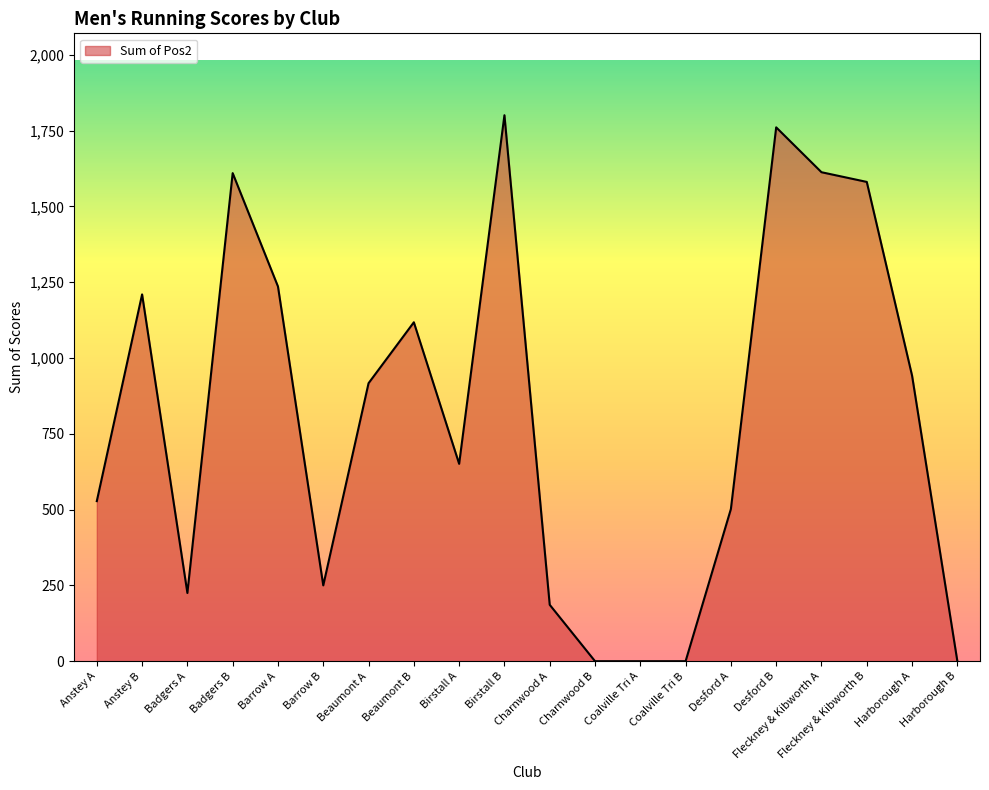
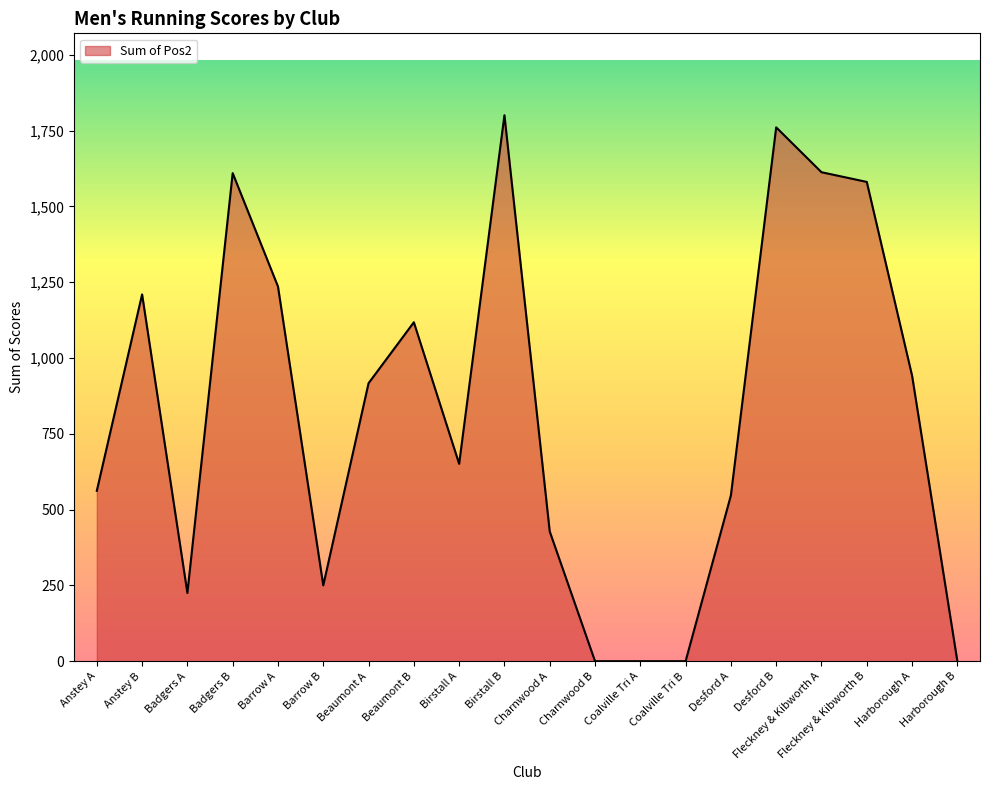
Anstey A: 530 -> 560
Charnwood A: 190 -> 430
Desford A: 500 -> 550
